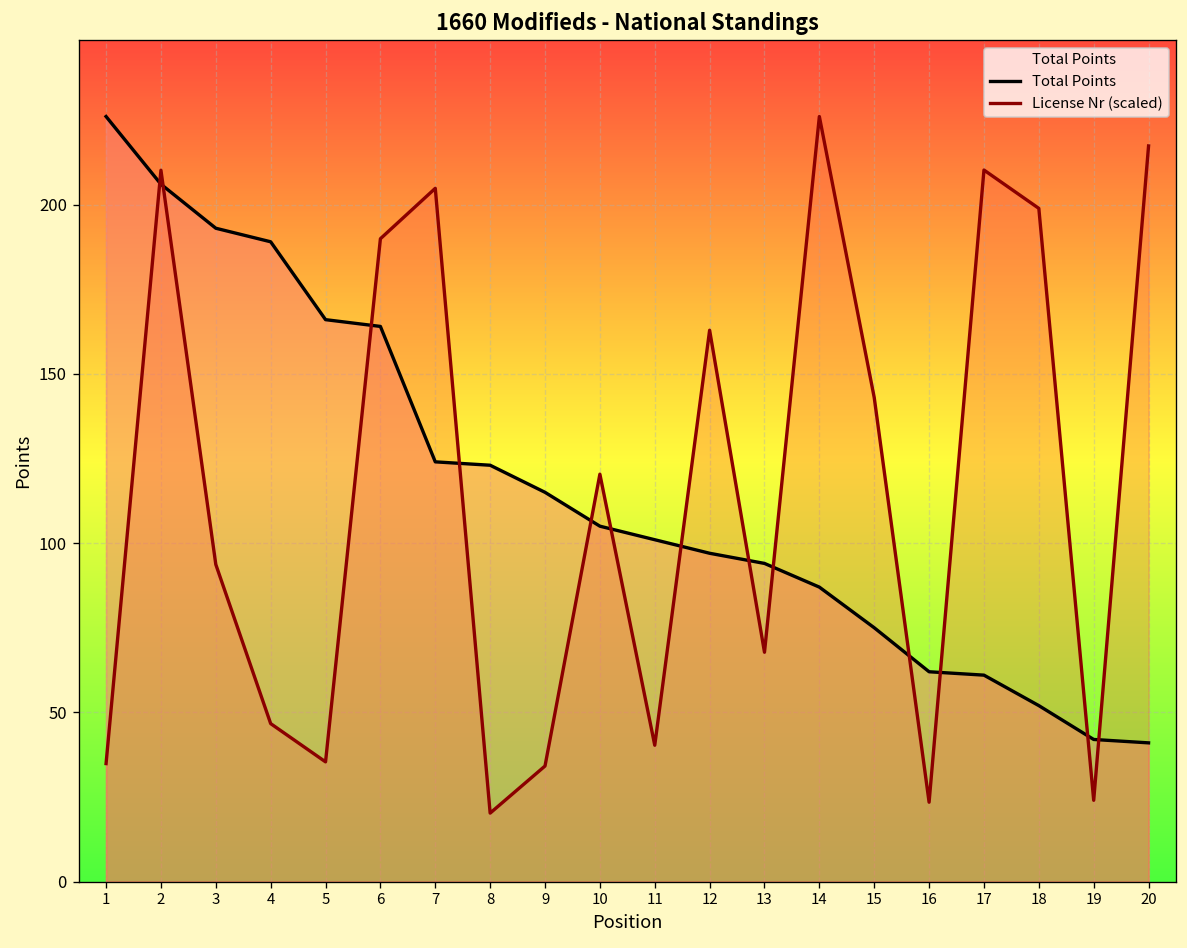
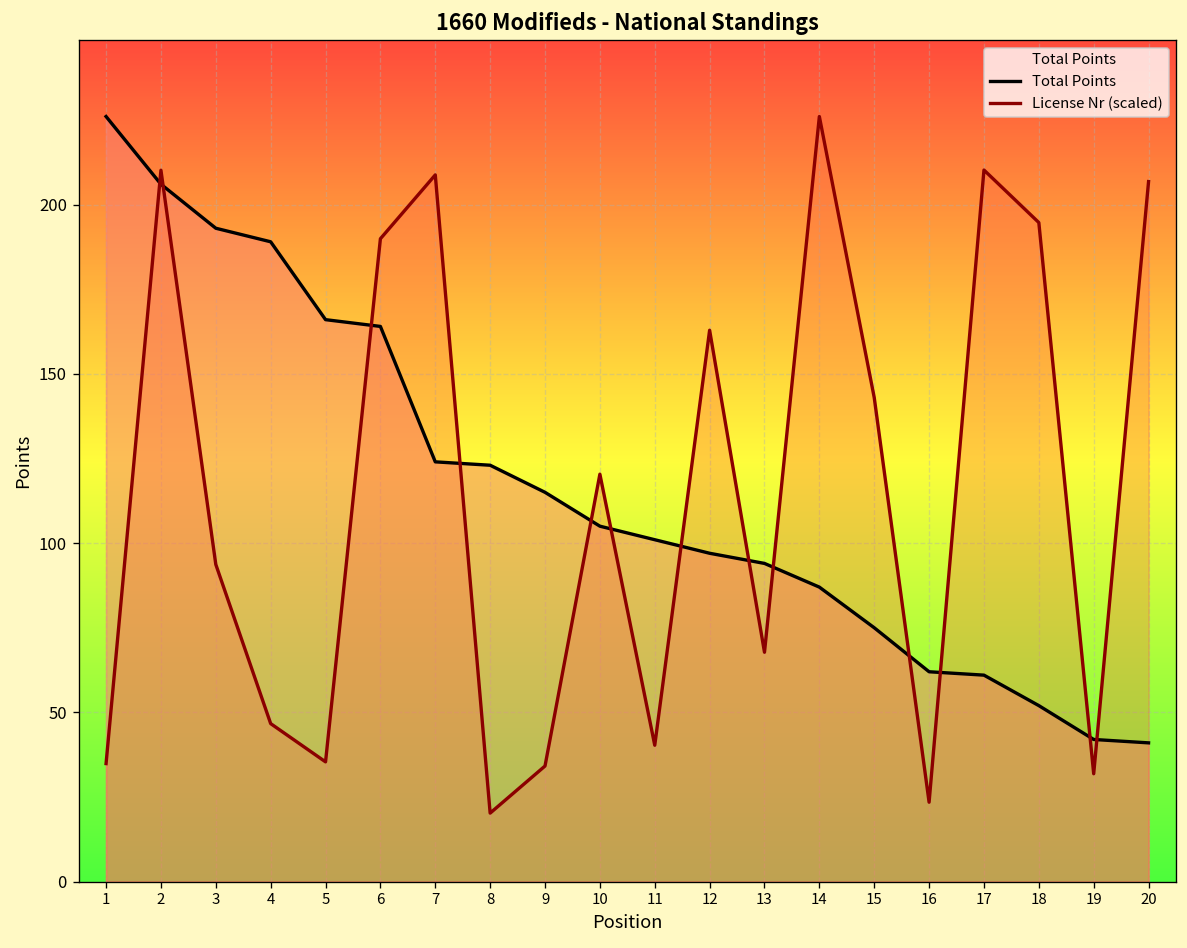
License Nr (scaled), 7: 205 -> 209
License Nr (scaled), 18: 199 -> 195
License Nr (scaled), 19: 24 -> 32
License Nr (scaled), 20: 217 -> 207
